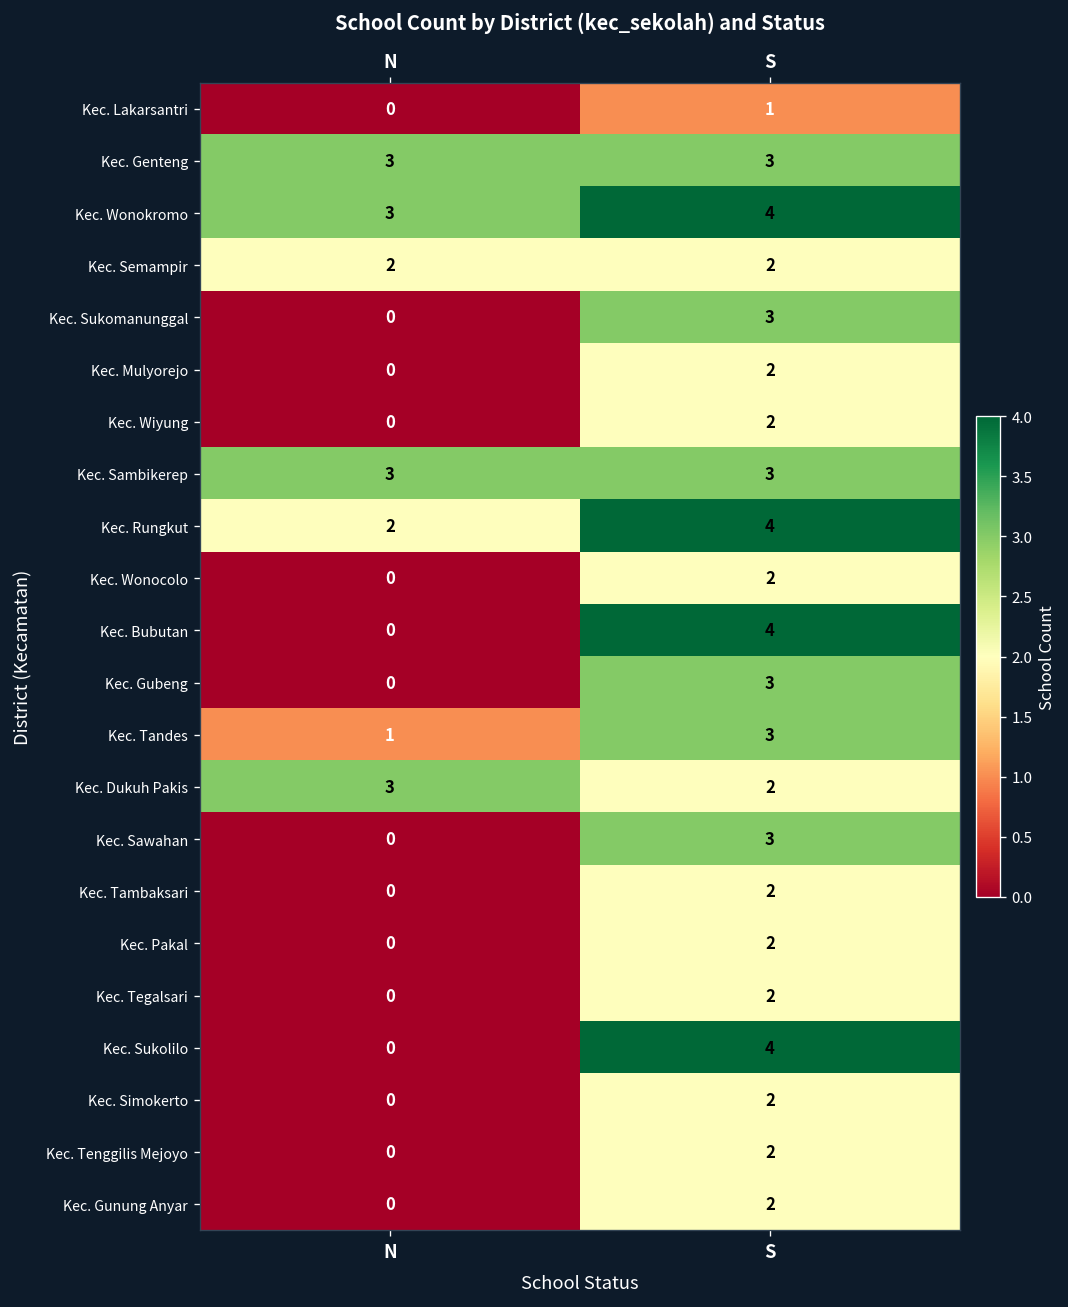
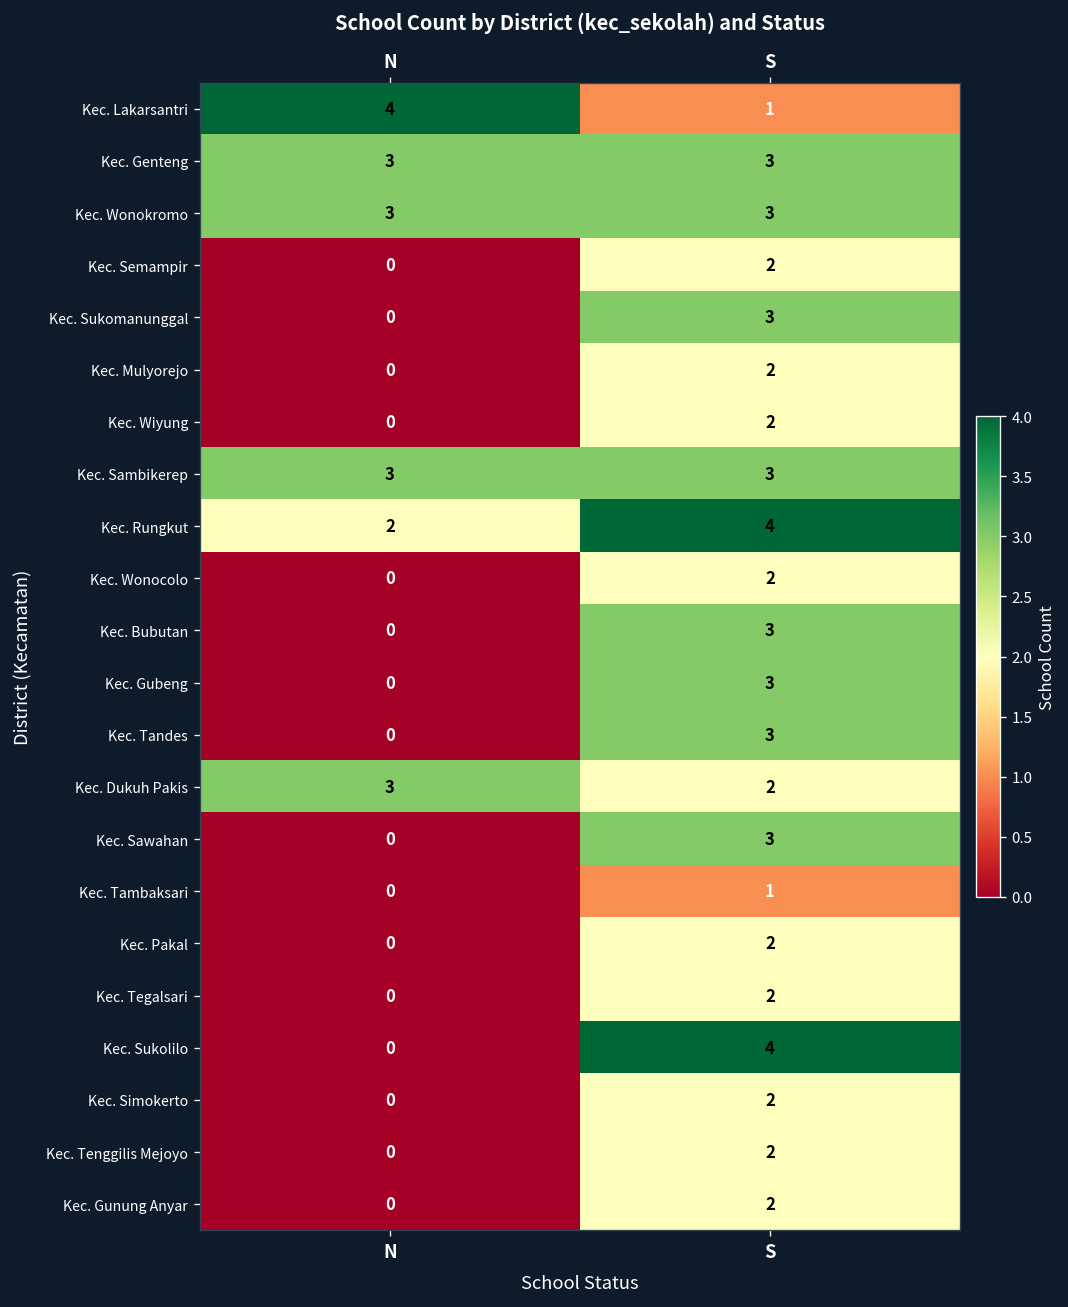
Kec. Lakarsantri, N: 0 -> 4
Kec. Wonokromo, S: 4 -> 3
Kec. Semampir, N: 2 -> 0
Kec. Bubutan, S: 4 -> 3
Kec. Tandes, N: 1 -> 0
Kec. Tambaksari, S: 2 -> 1
